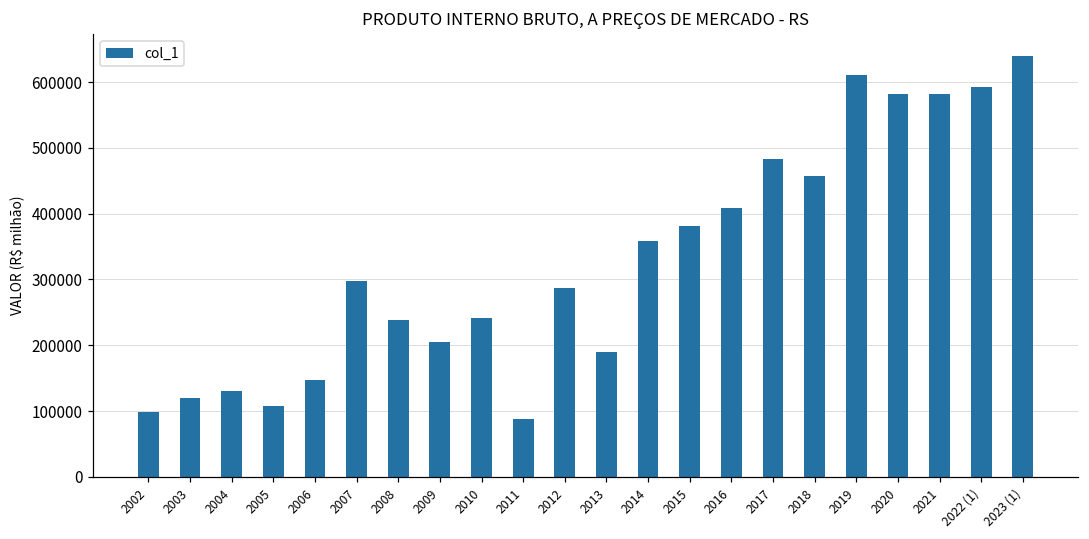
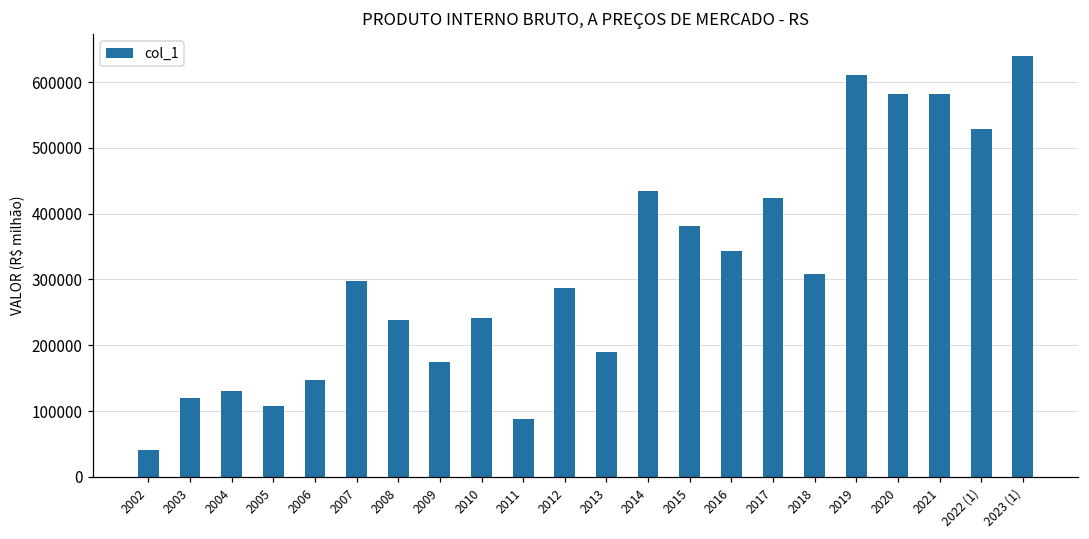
2002: 100000 -> 40000
2009: 200000 -> 170000
2014: 360000 -> 430000
2016: 410000 -> 340000
2017: 480000 -> 420000
2018: 460000 -> 310000
2022 (1): 590000 -> 530000
